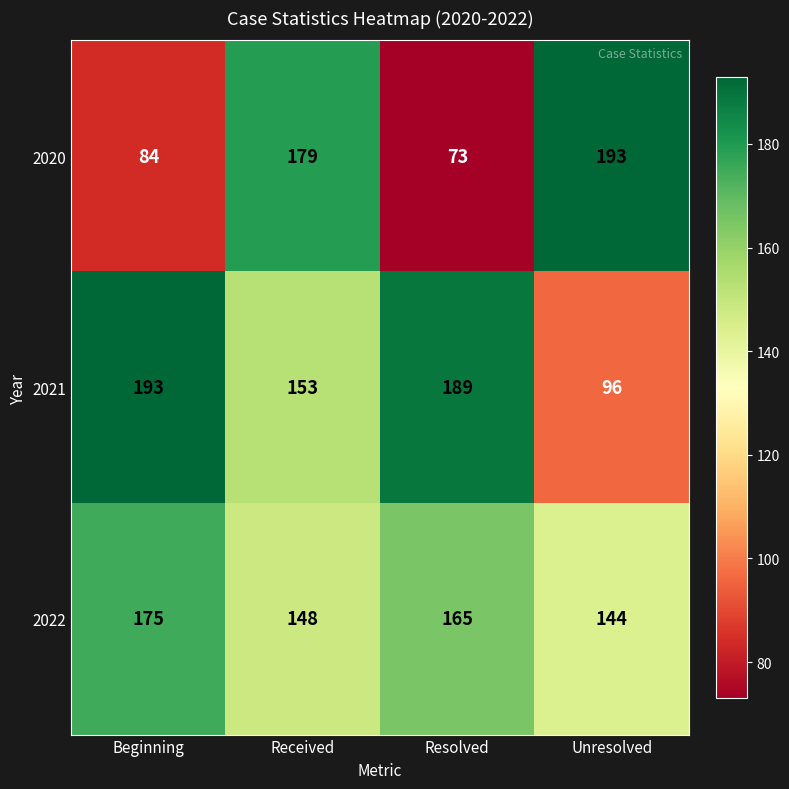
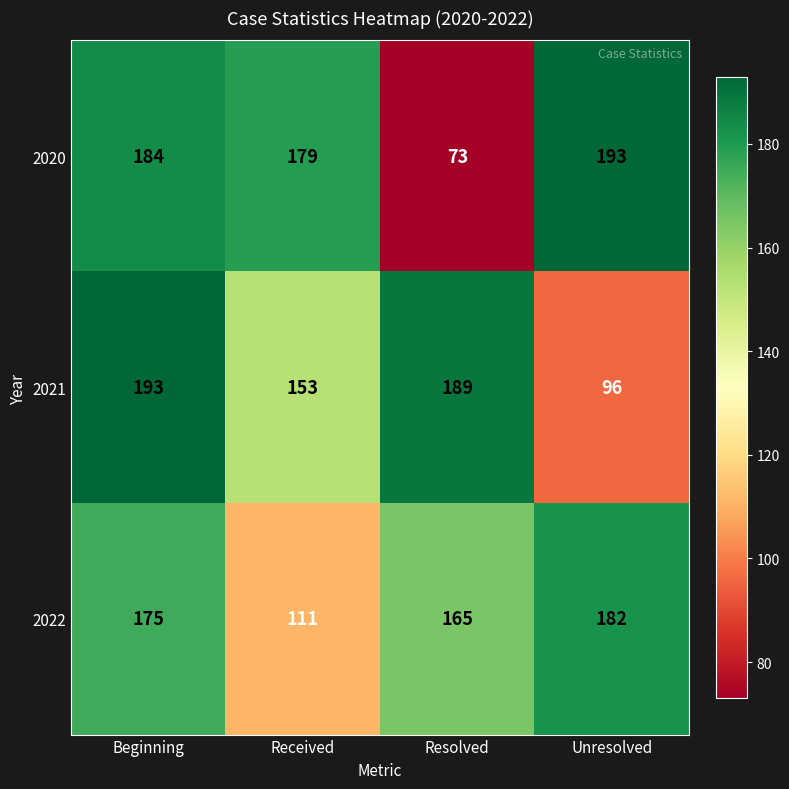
2020, Beginning: 84 -> 184
2022, Received: 148 -> 111
2022, Unresolved: 144 -> 182
